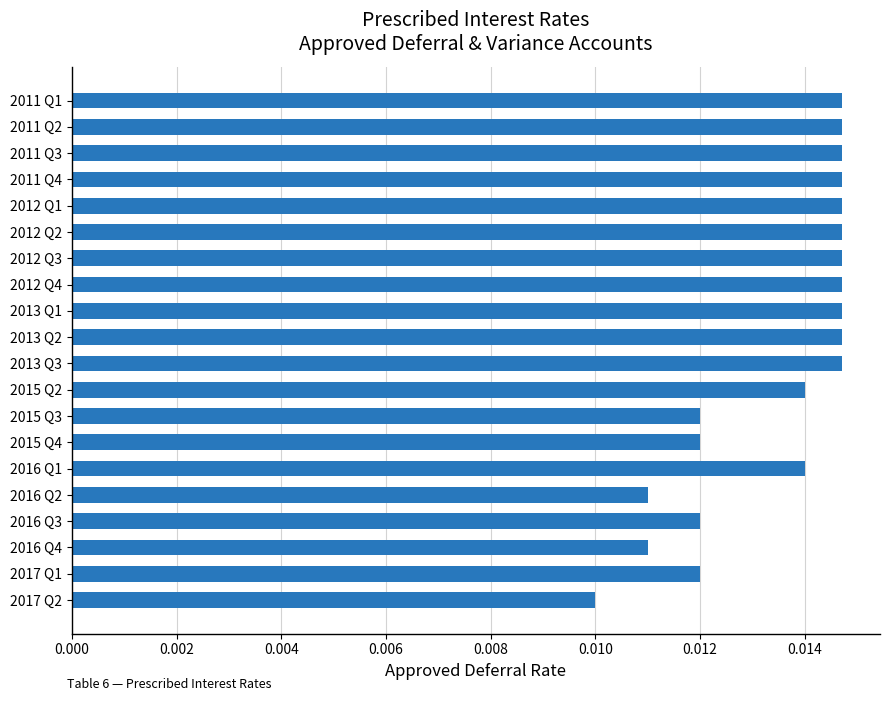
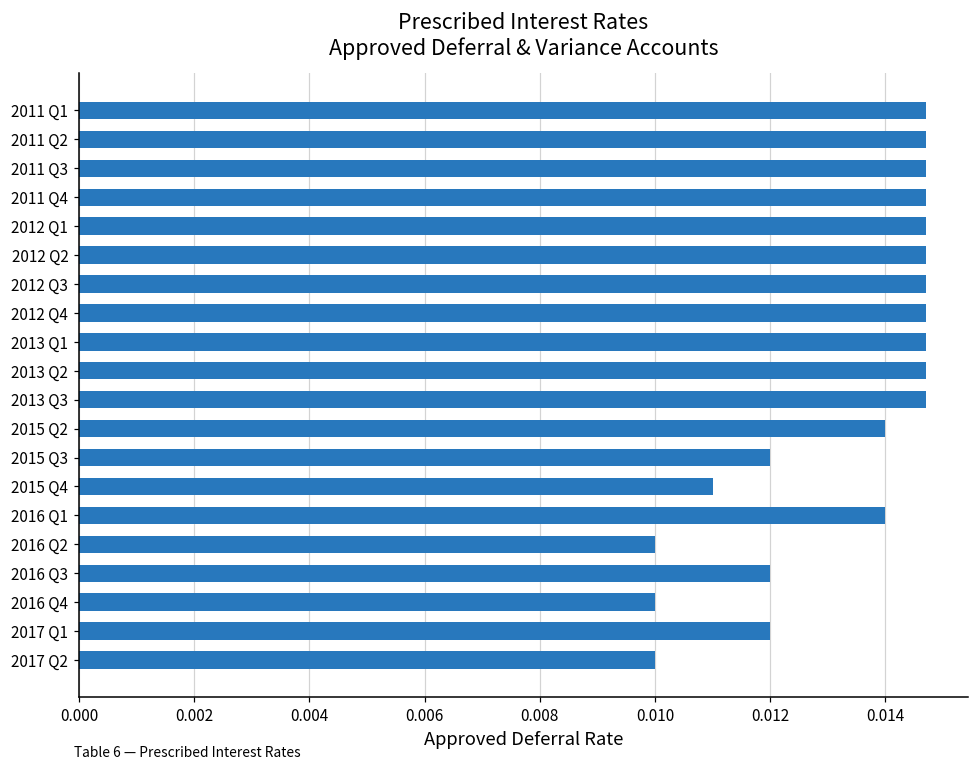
2015 Q4: 0.012 -> 0.011
2016 Q2: 0.011 -> 0.010
2016 Q4: 0.011 -> 0.010
